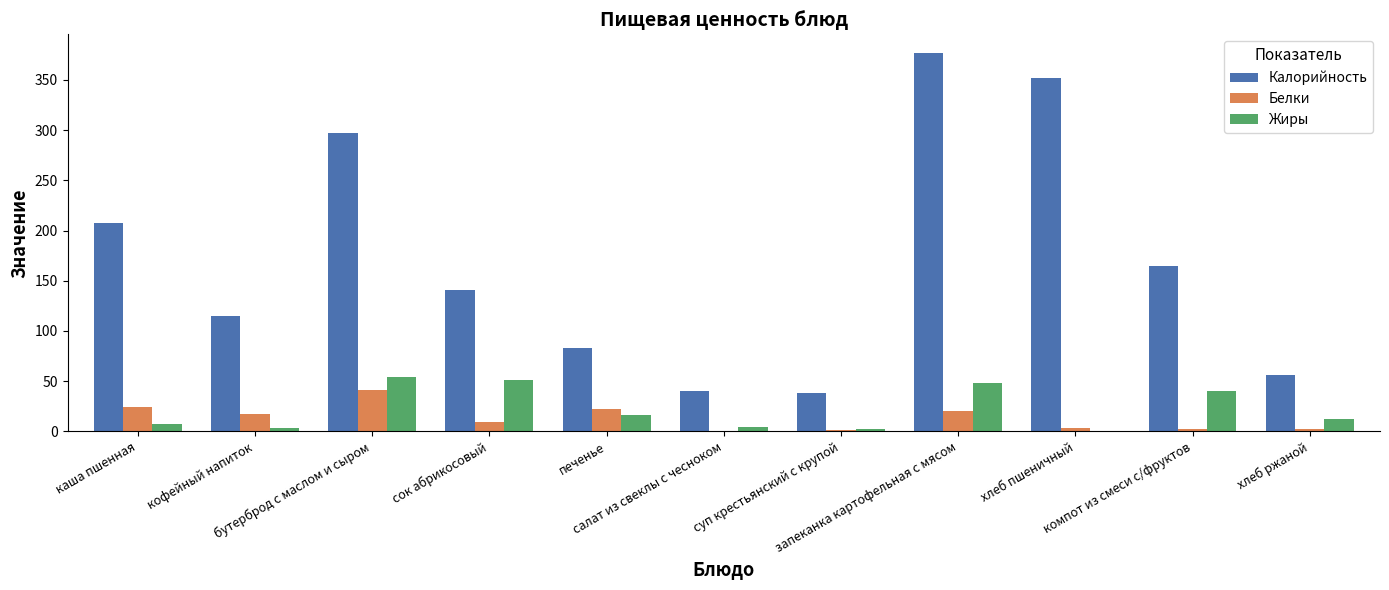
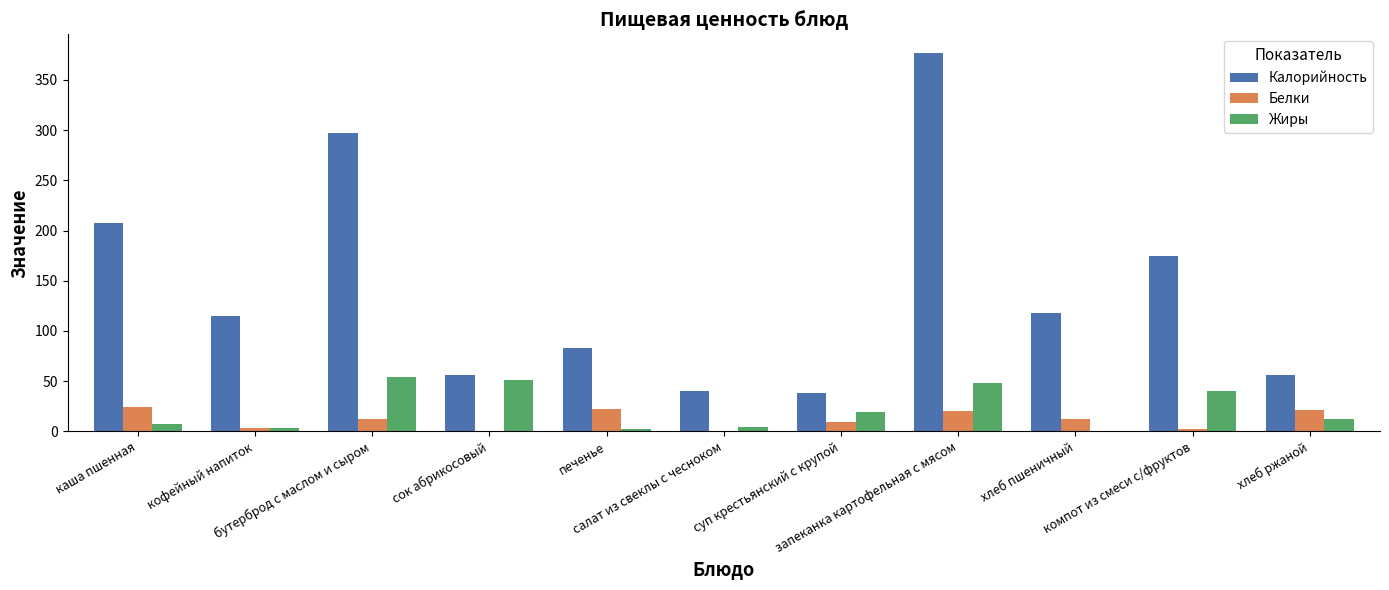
Белки, кофейный напиток: 18 -> 3
Белки, бутерброд с маслом и сыром: 41 -> 12
Калорийность, сок абрикосовый: 141 -> 56
Белки, сок абрикосовый: 9 -> 1
Жиры, печенье: 16 -> 2
Белки, суп крестьянский с крупой: 1 -> 9
Жиры, суп крестьянский с крупой: 2 -> 20
Калорийность, хлеб пшеничный: 351 -> 118
Белки, хлеб пшеничный: 4 -> 13
Калорийность, компот из смеси с/фруктов: 165 -> 175
Белки, хлеб ржаной: 2 -> 22
